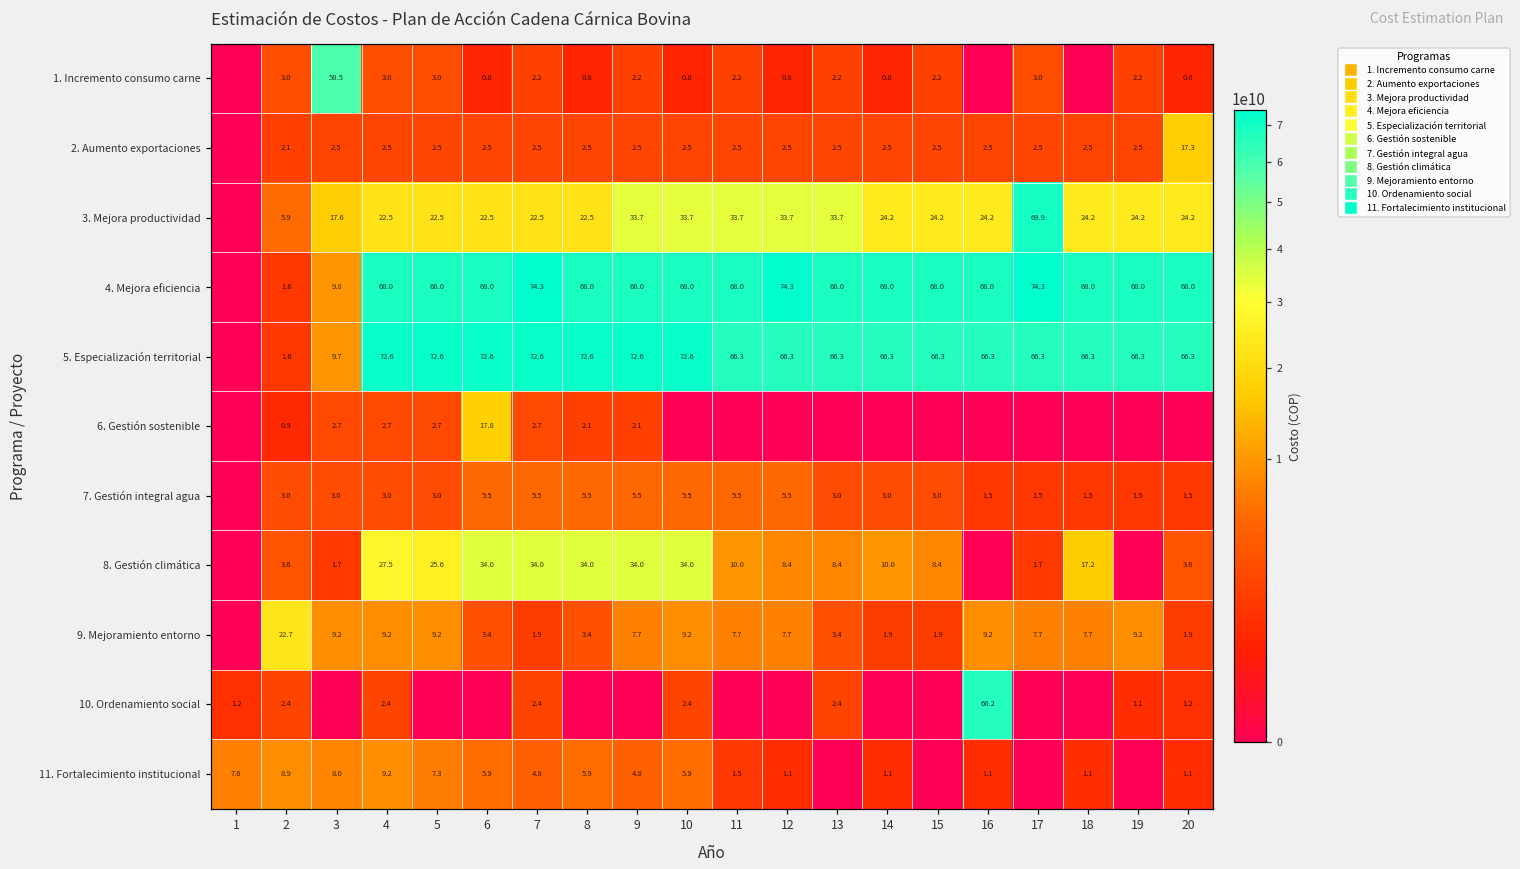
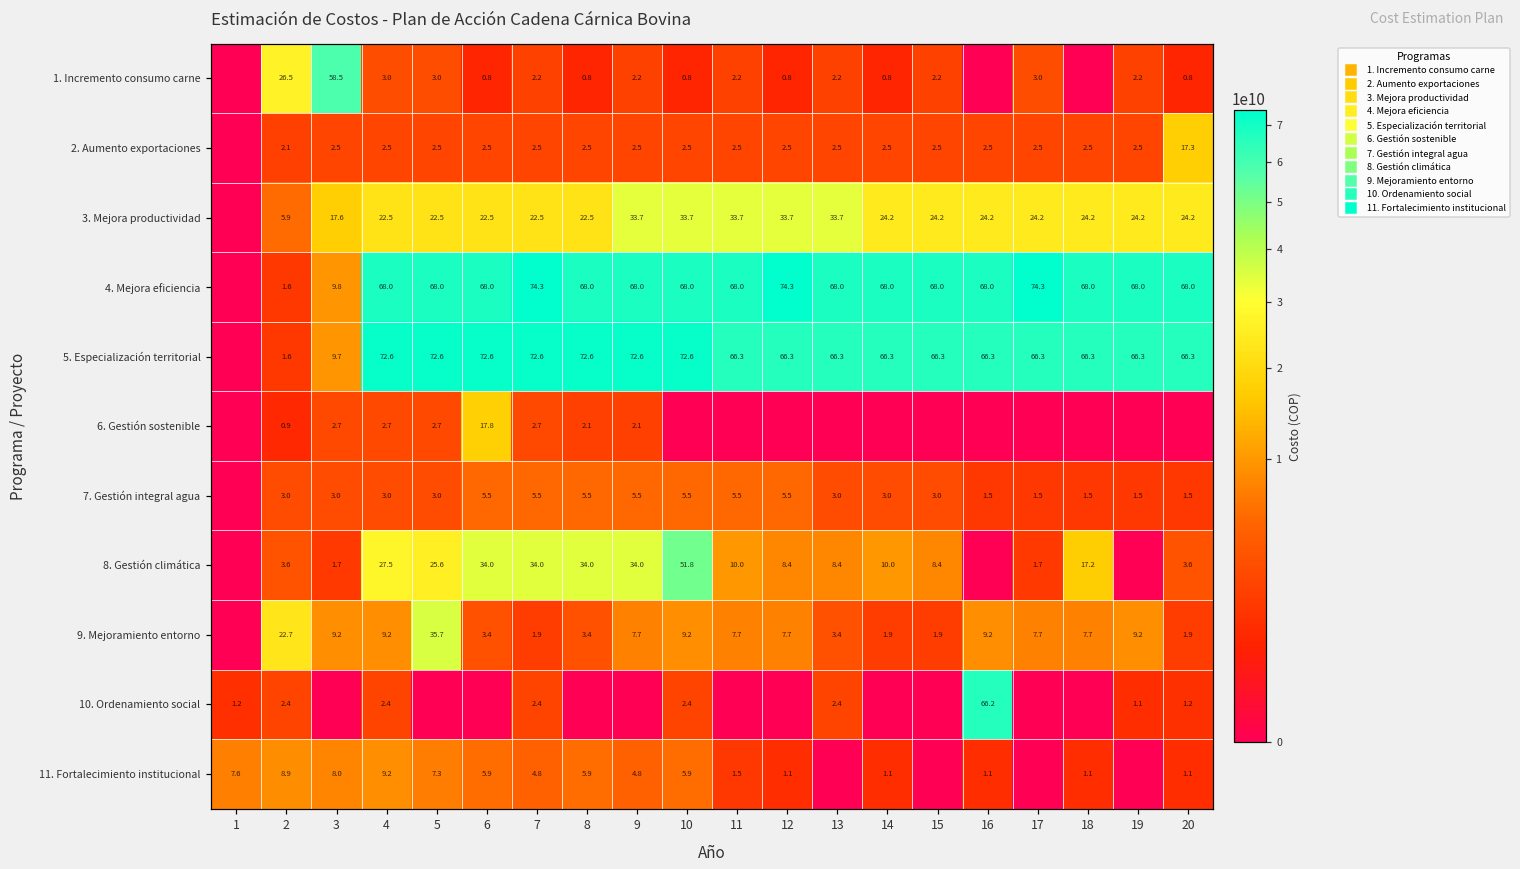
1. Incremento consumo carne, 2: 3.0 -> 26.5
3. Mejora productividad, 17: 69.9 -> 24.2
8. Gestión climática, 10: 34.0 -> 51.8
9. Mejoramiento entorno, 5: 9.2 -> 35.7
